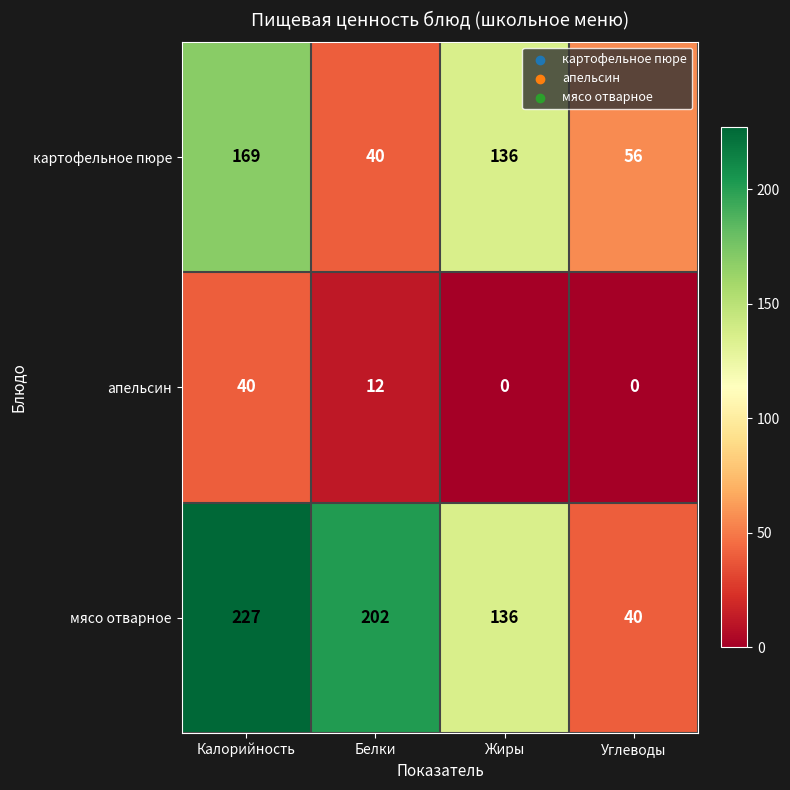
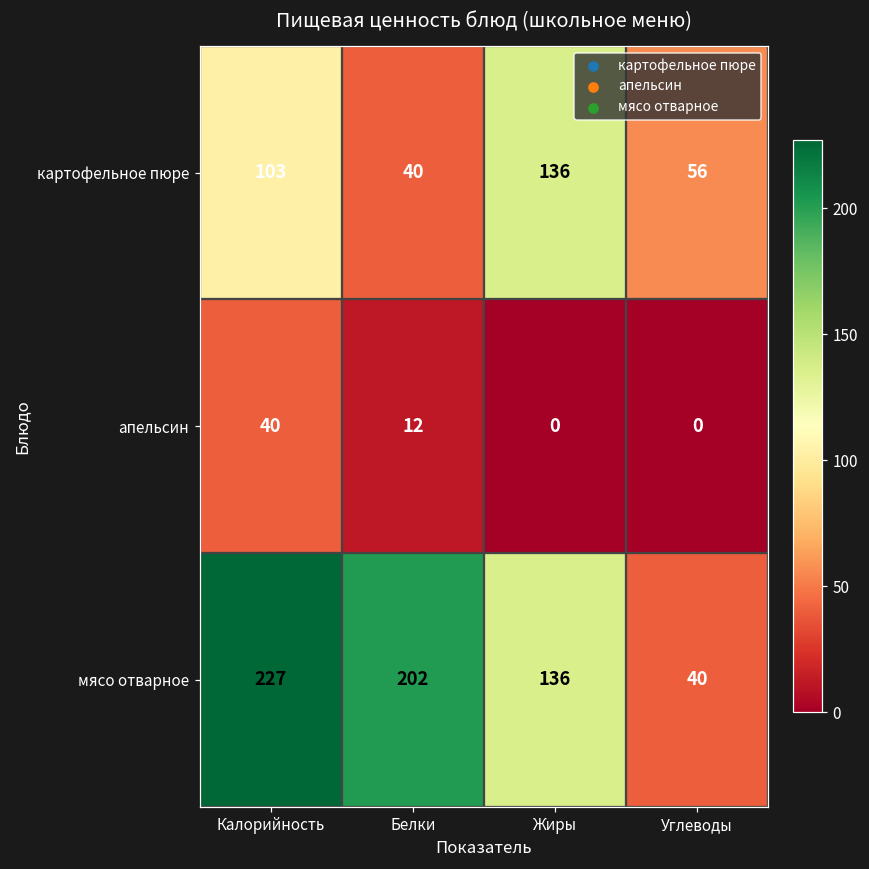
картофельное пюре, Калорийность: 169 -> 103
